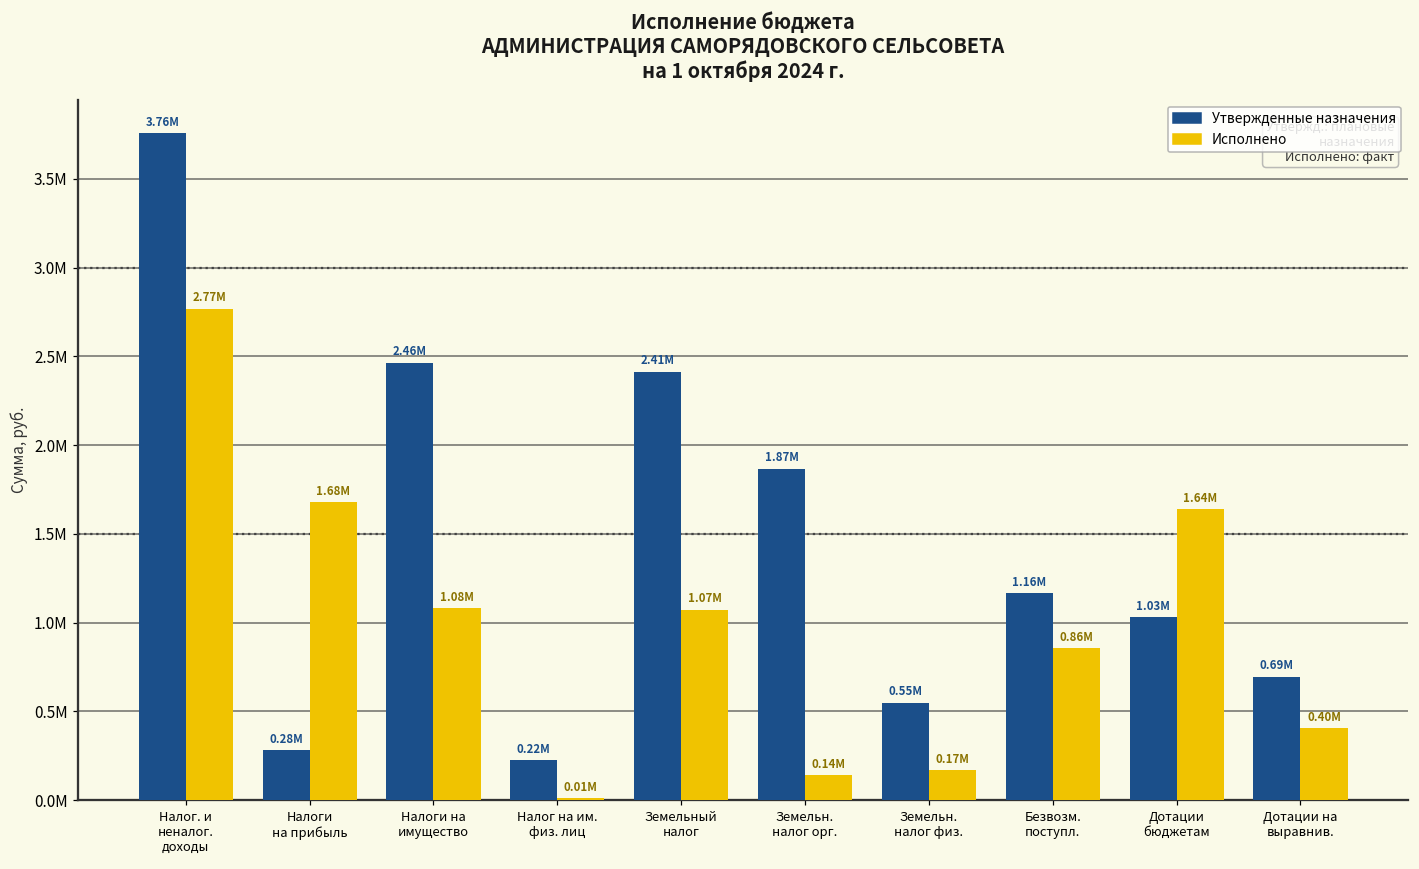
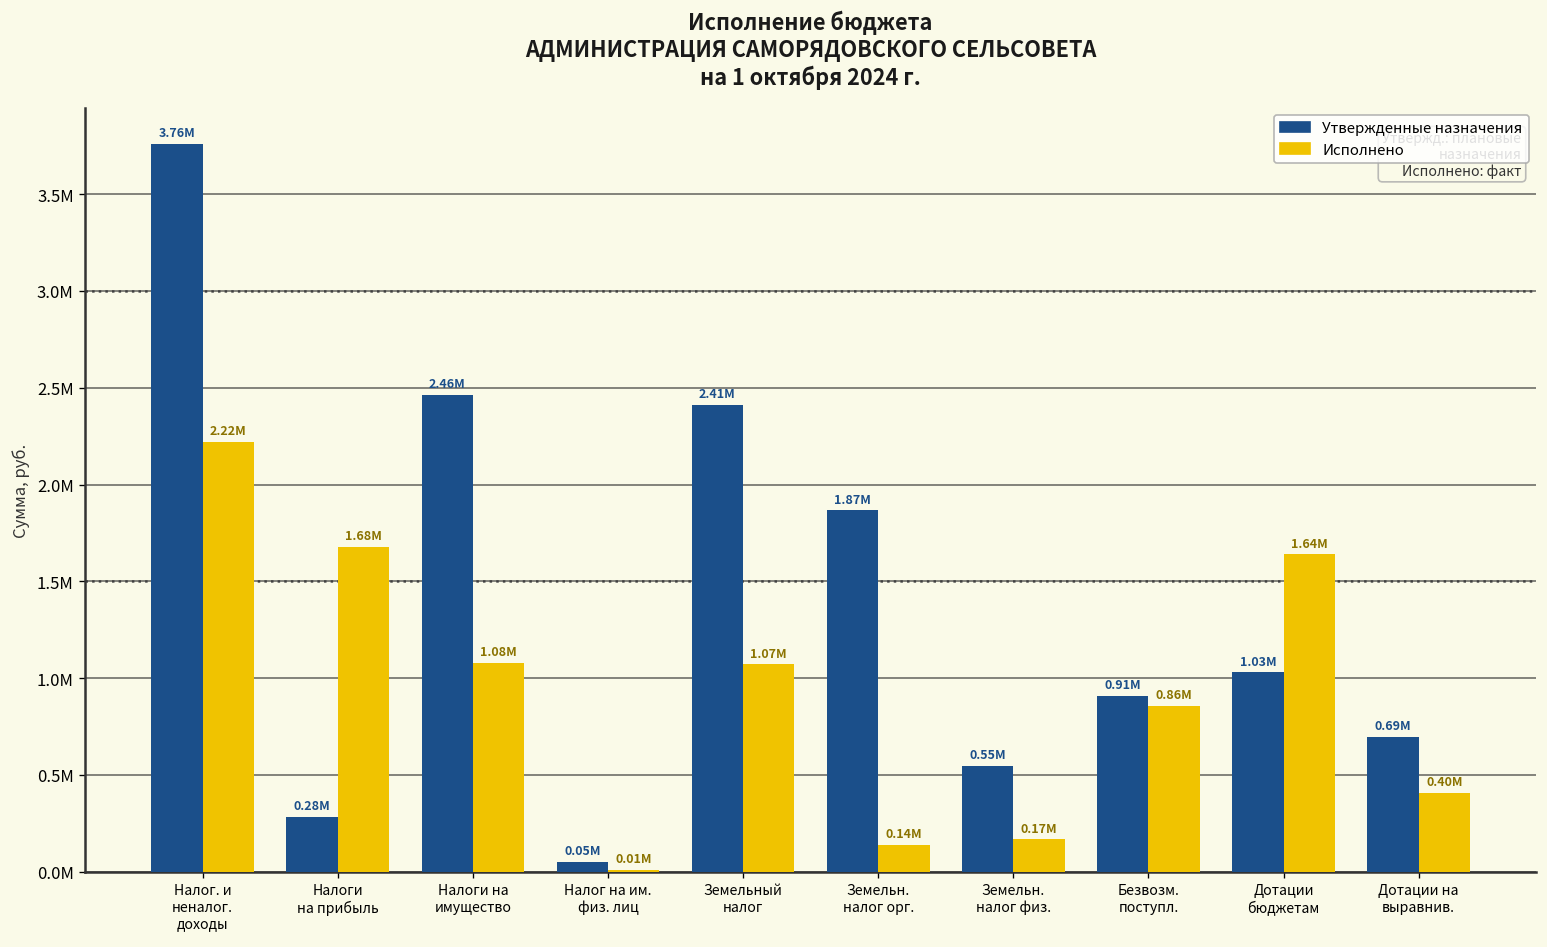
Исполнено, Налог. и неналог. доходы: 2.77M -> 2.22M
Утвержденные назначения, Налог на им. физ. лиц: 0.22M -> 0.05M
Утвержденные назначения, Безвозм. поступл.: 1.16M -> 0.91M
